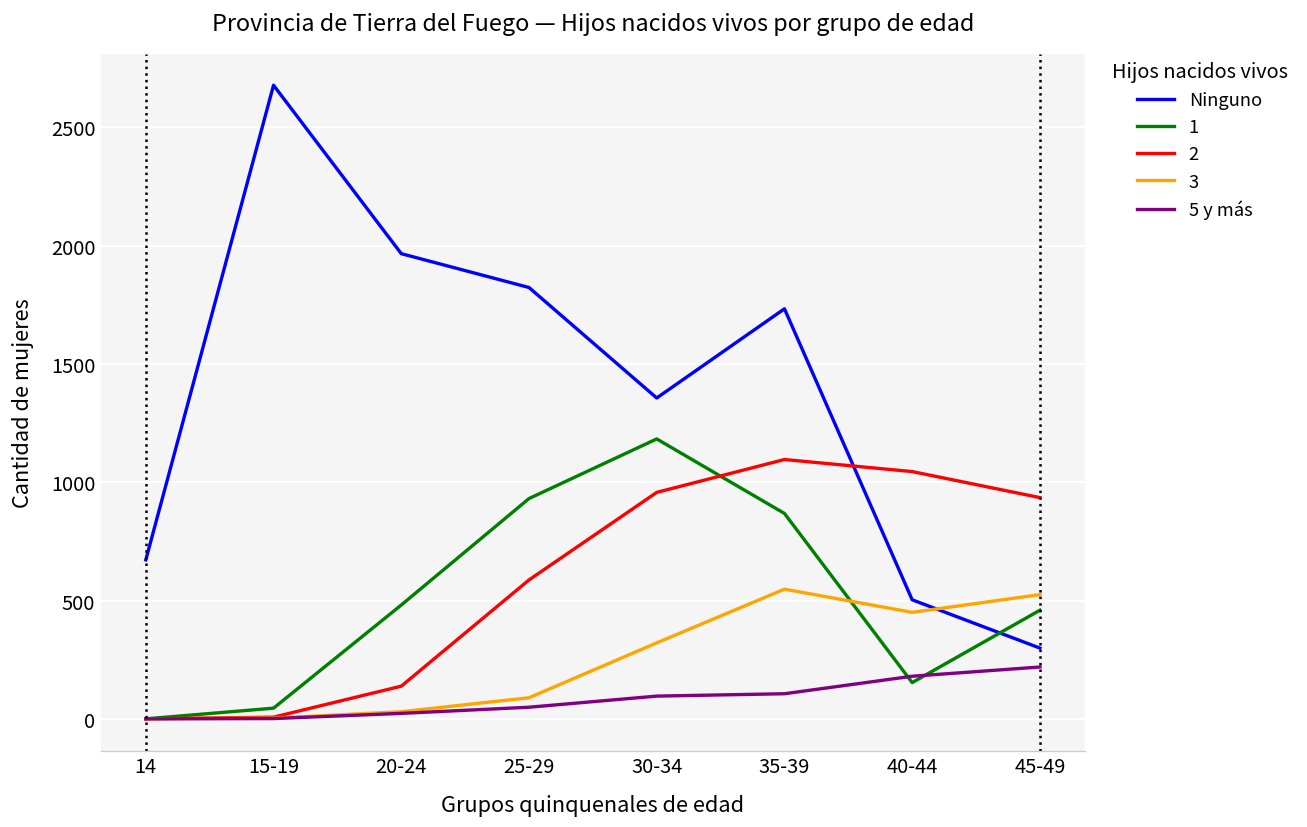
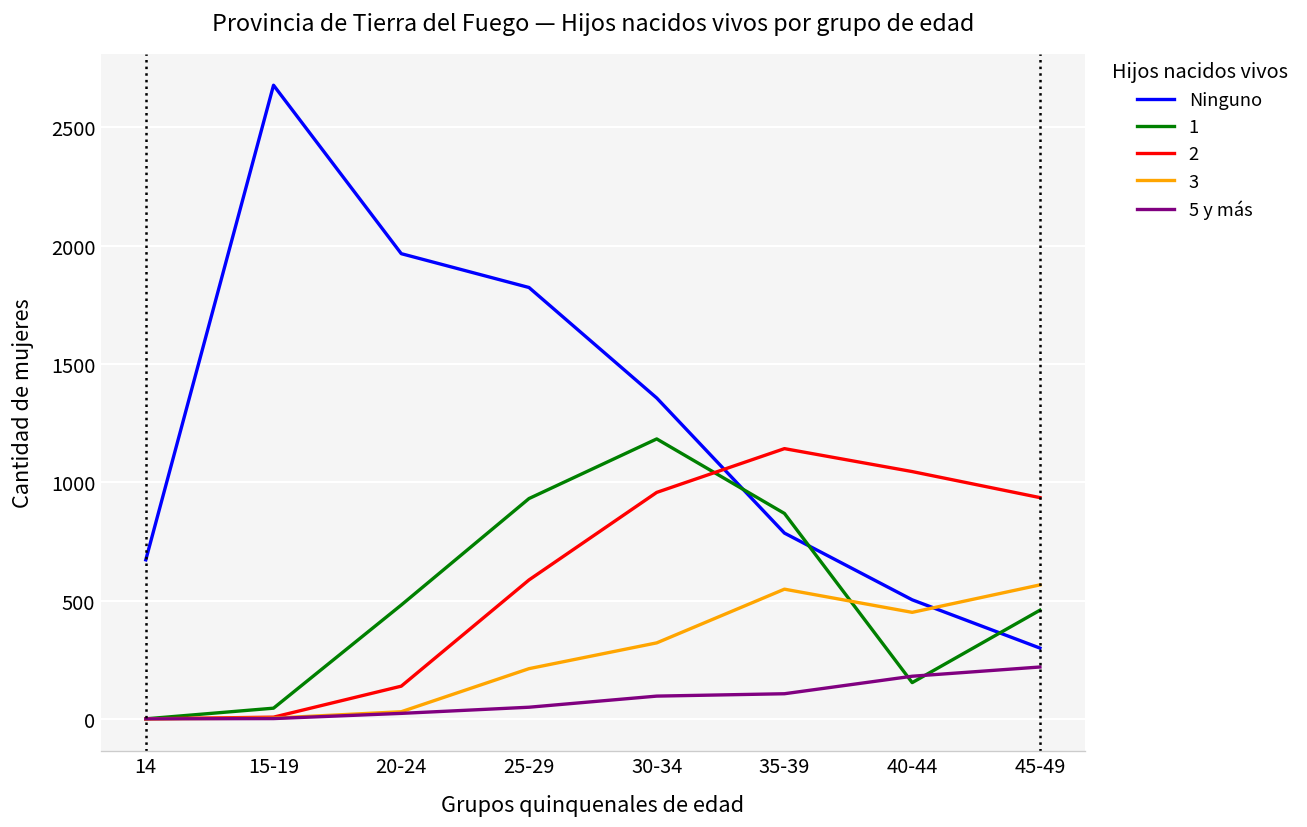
3, 25-29: 90 -> 210
Ninguno, 35-39: 1730 -> 790
2, 35-39: 1100 -> 1140
3, 45-49: 530 -> 570
